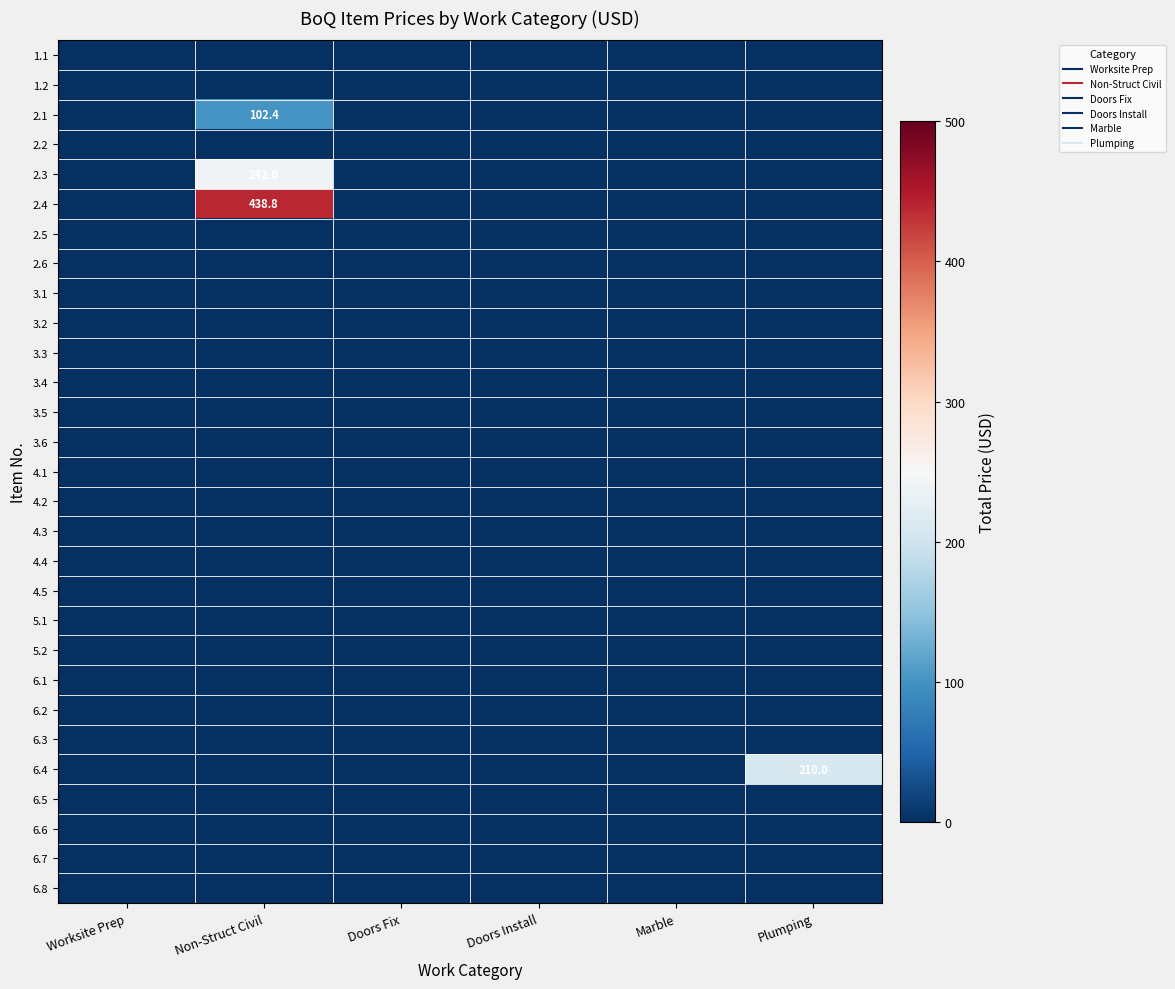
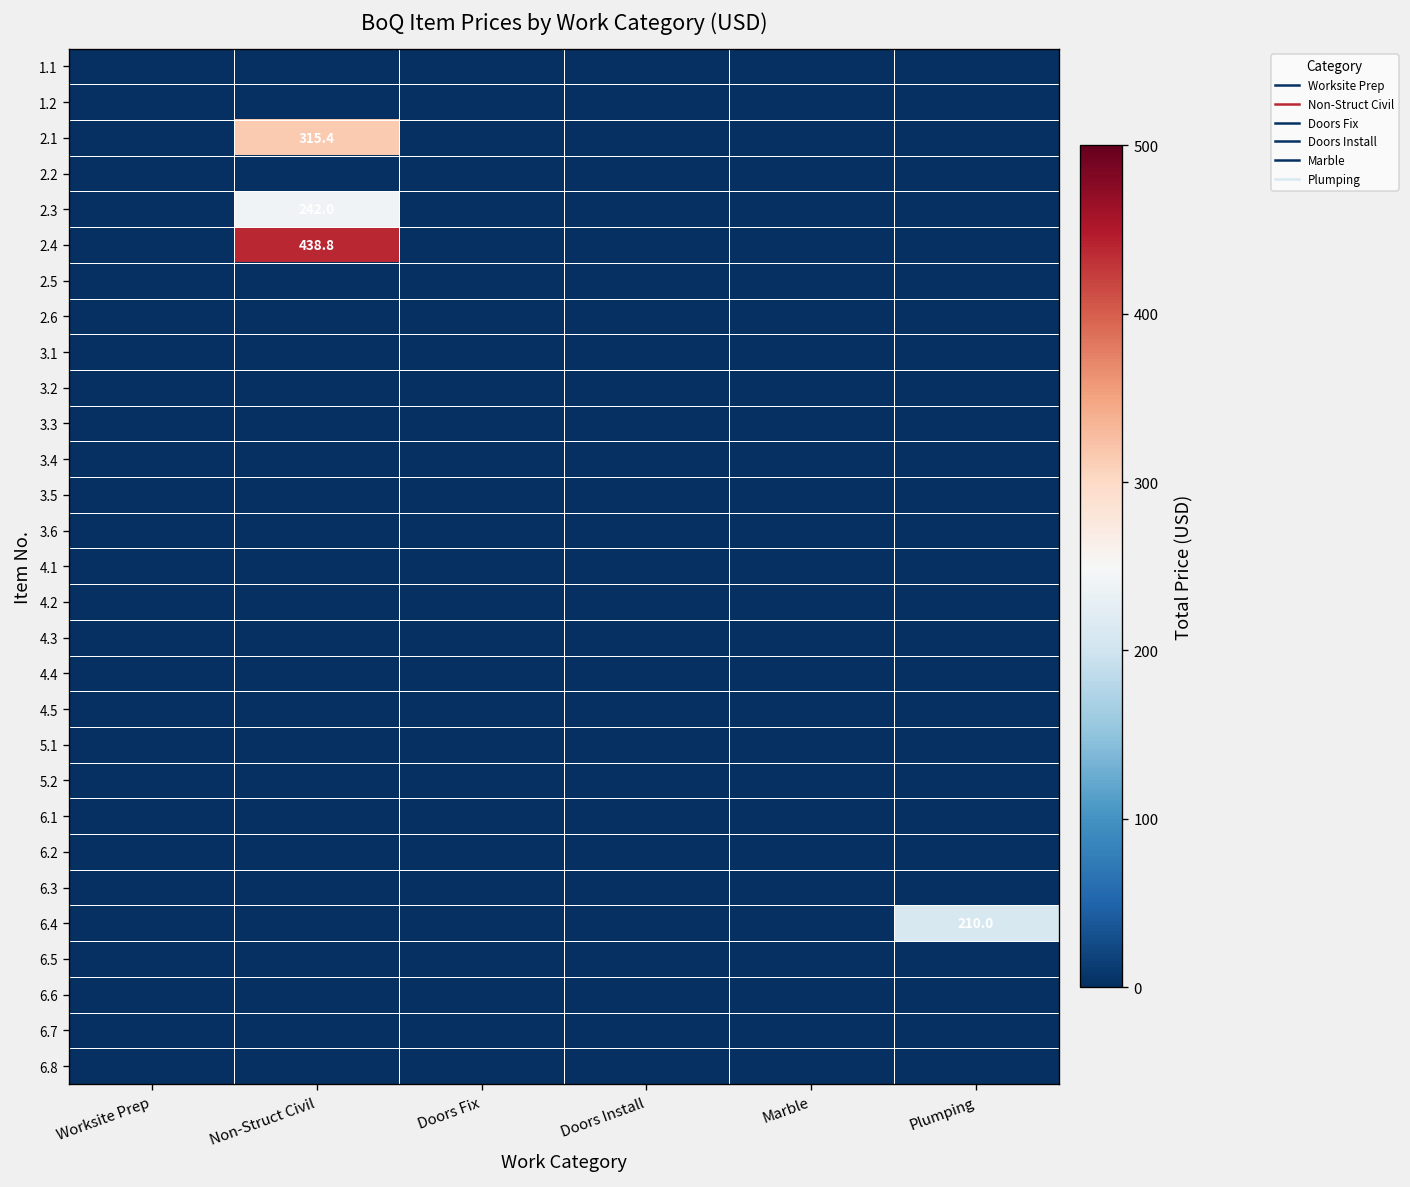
2.1, Non-Struct Civil: 102.4 -> 315.4
